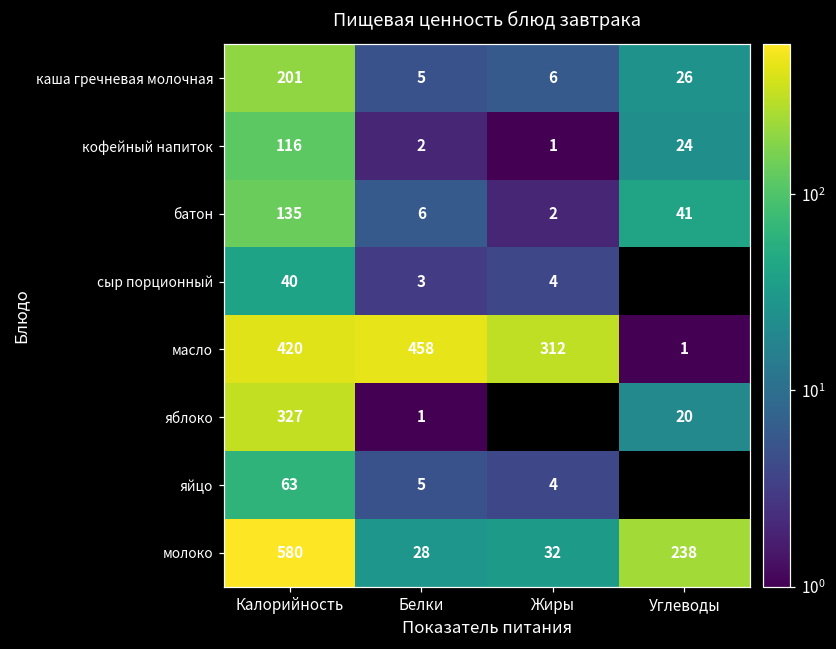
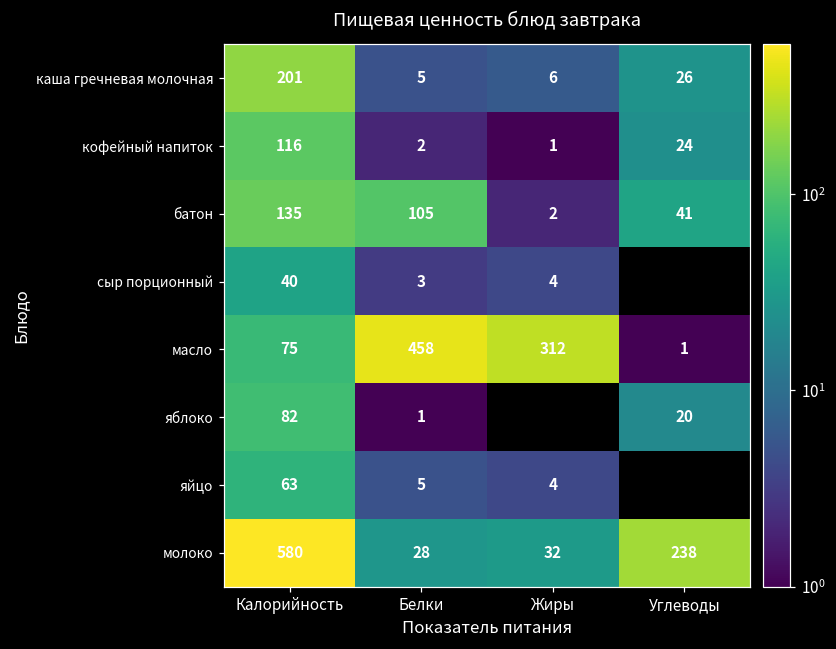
батон, Белки: 6 -> 105
масло, Калорийность: 420 -> 75
яблоко, Калорийность: 327 -> 82
